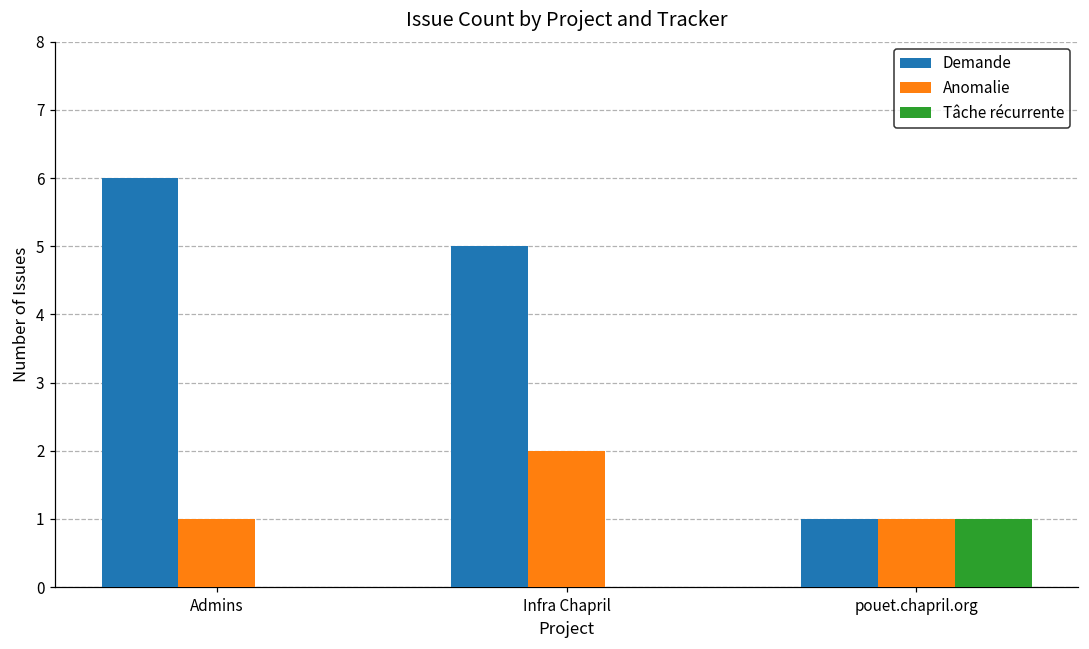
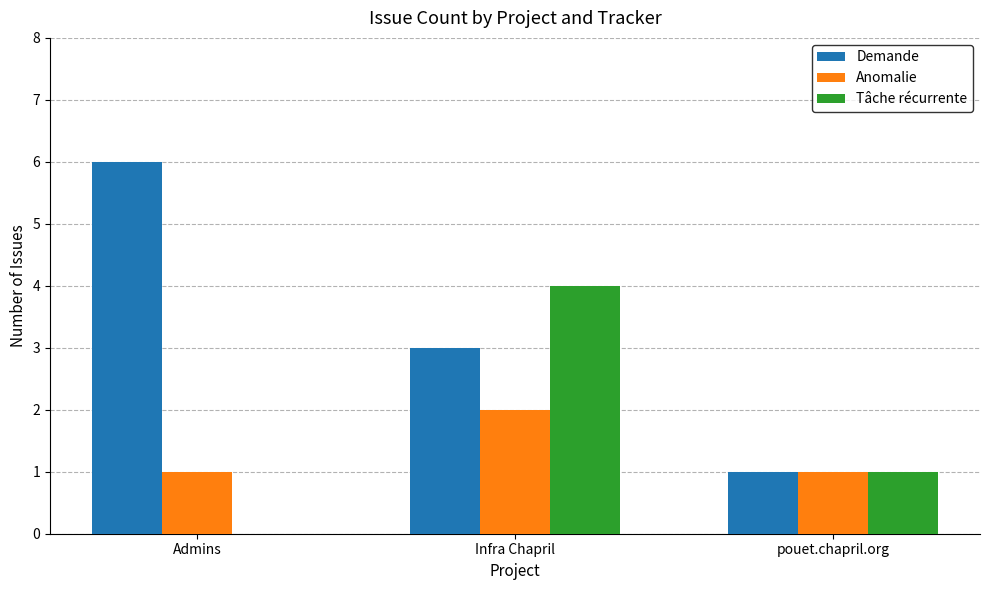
Demande, Infra Chapril: 5 -> 3
Tâche récurrente, Infra Chapril: 0 -> 4
